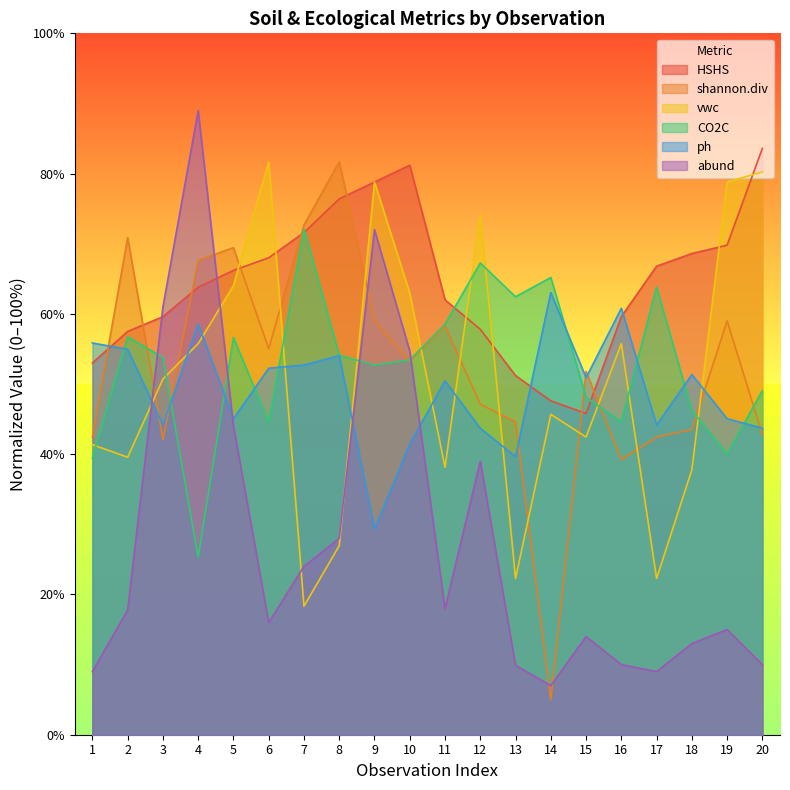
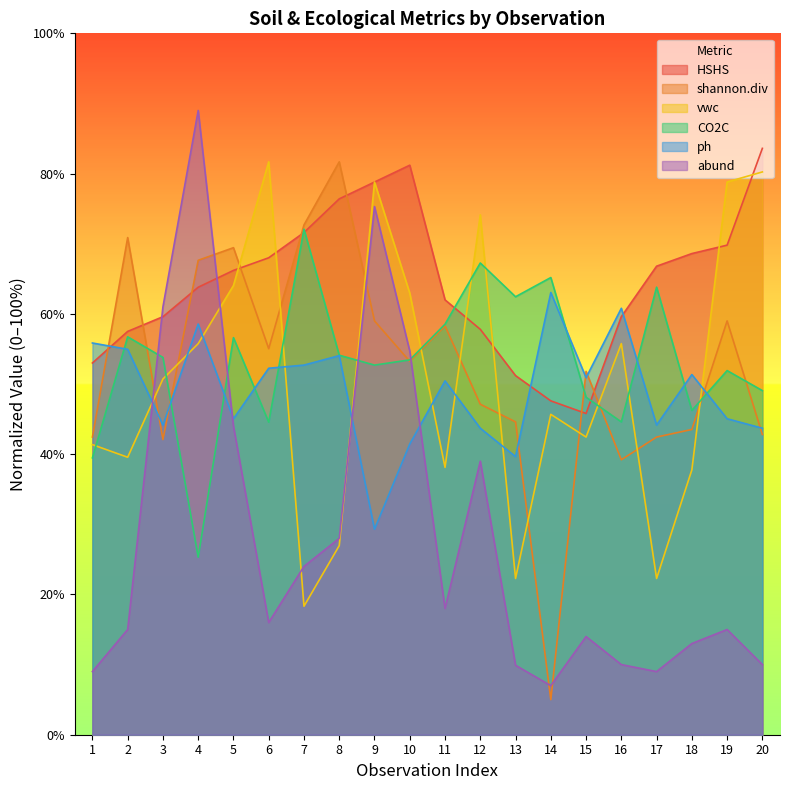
abund, 2: 18% -> 15%
abund, 9: 72% -> 75%
CO2C, 19: 40% -> 52%
